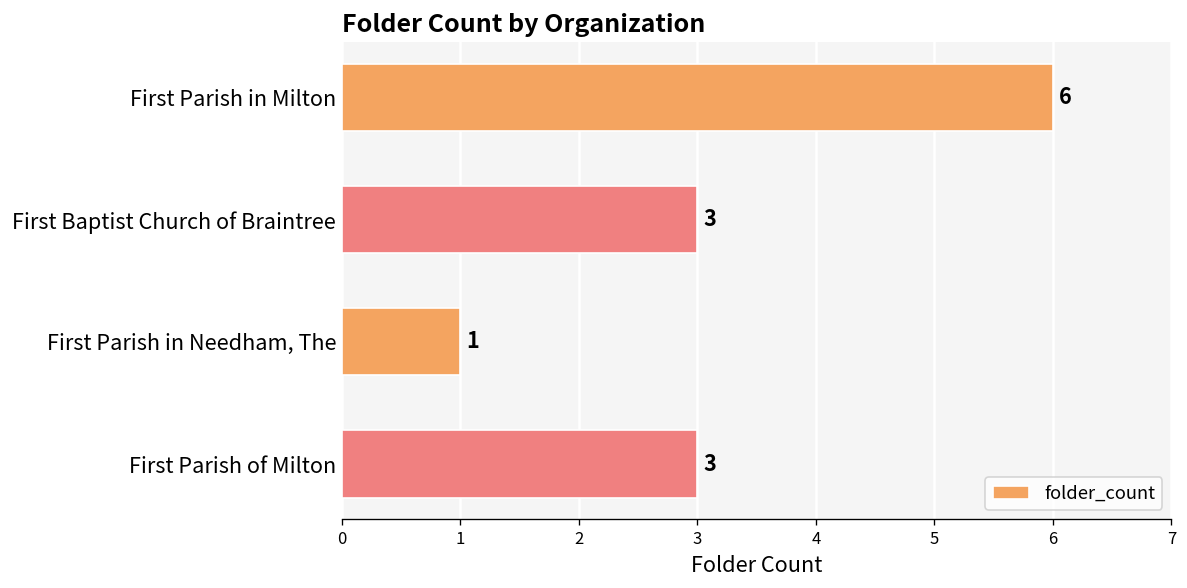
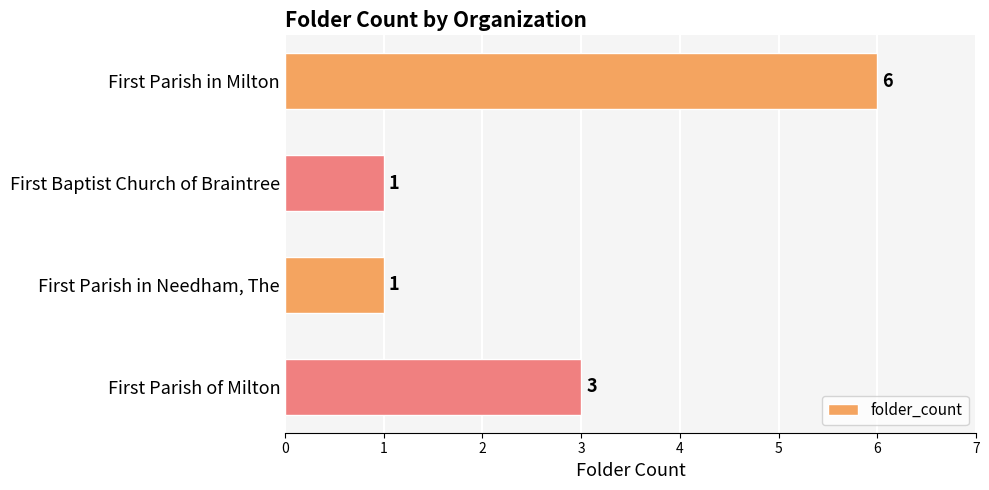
First Baptist Church of Braintree: 3 -> 1
